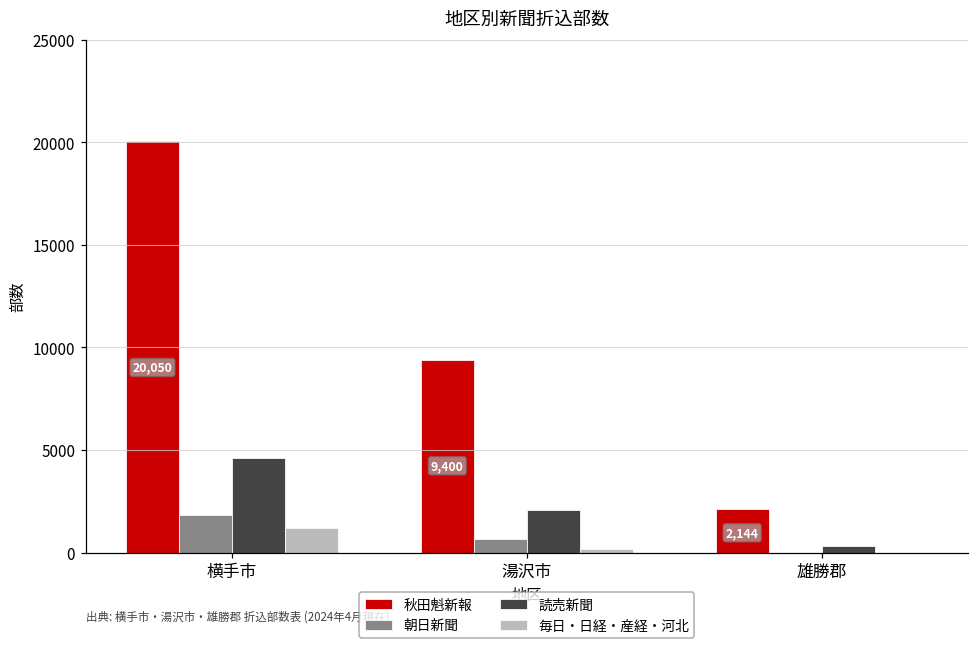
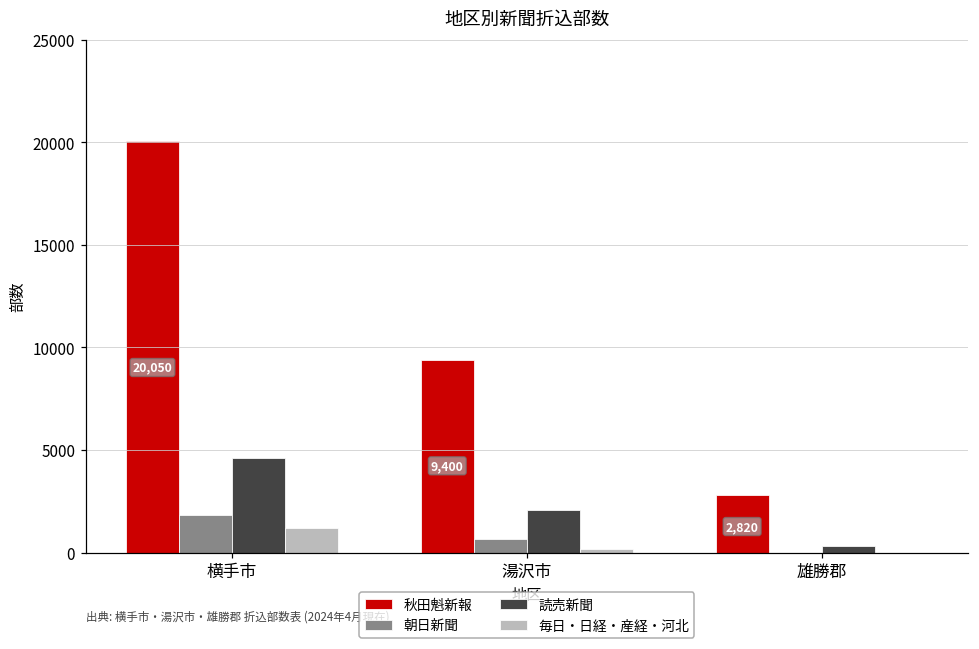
秋田魁新報, 雄勝郡: 2,144 -> 2,820
